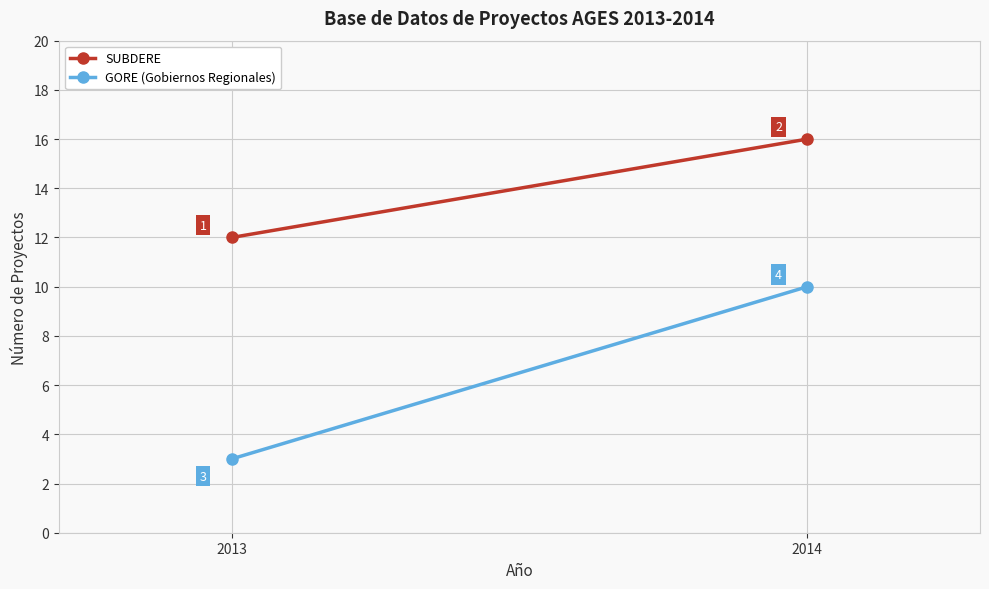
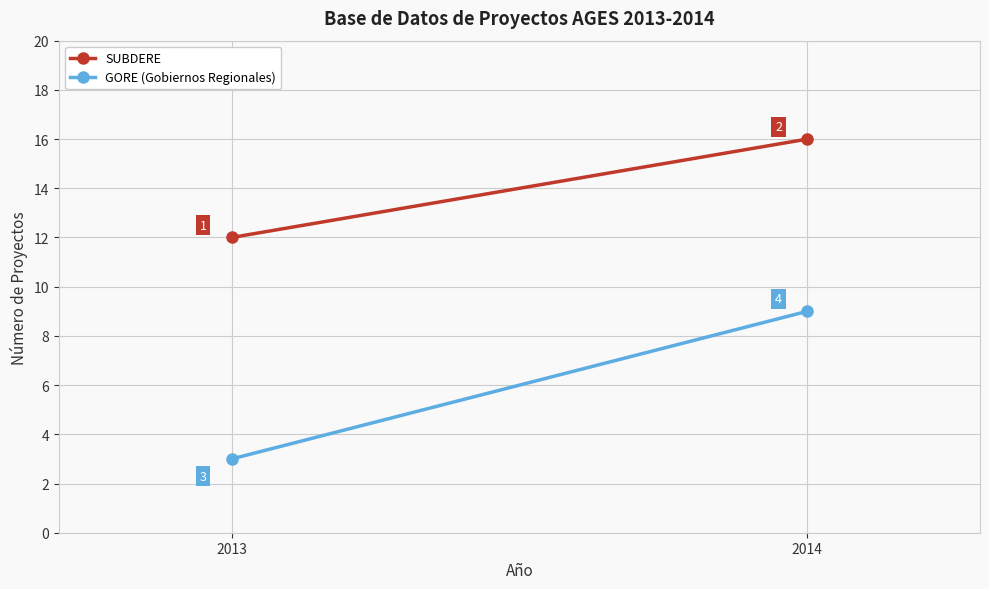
GORE (Gobiernos Regionales), 2014: 10 -> 9
